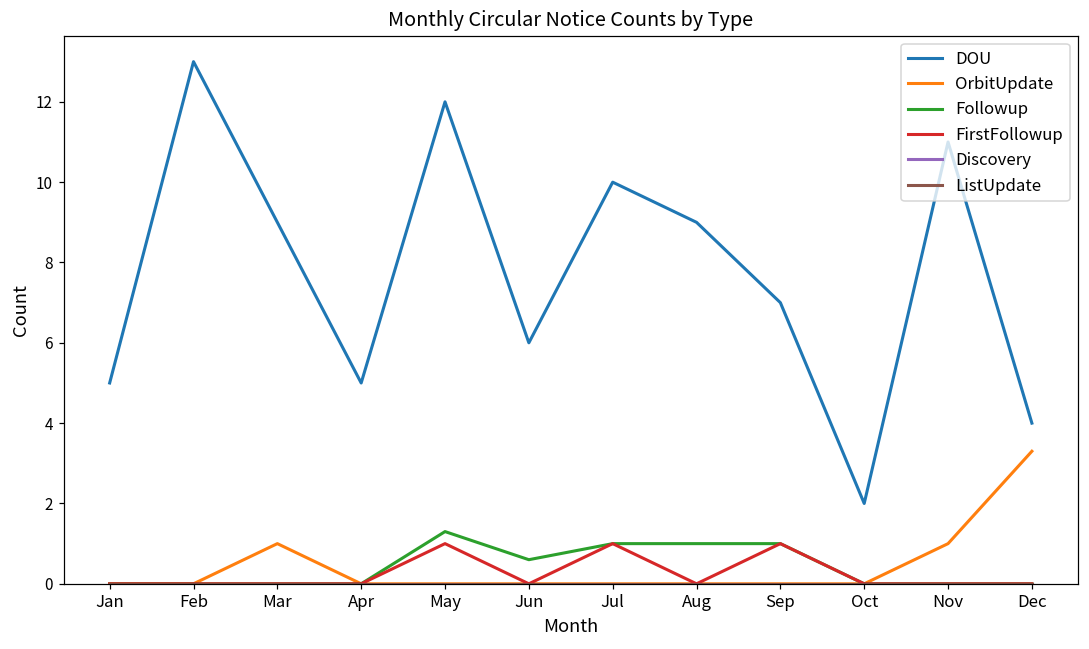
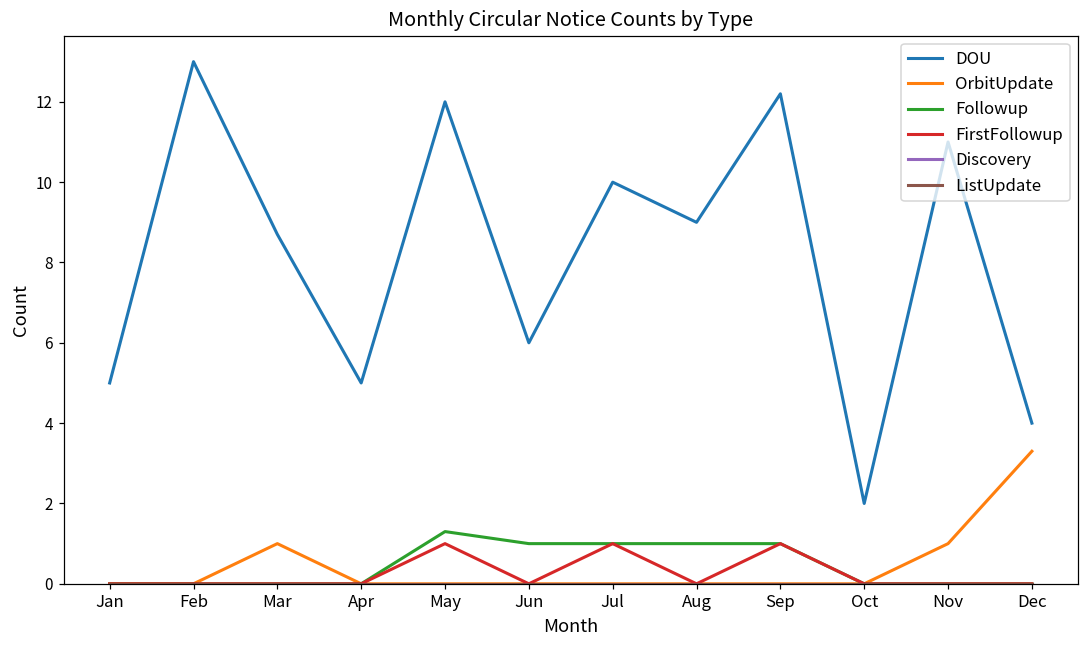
DOU, Mar: 9.0 -> 8.7
Followup, Jun: 0.6 -> 1.0
DOU, Sep: 7.0 -> 12.2
